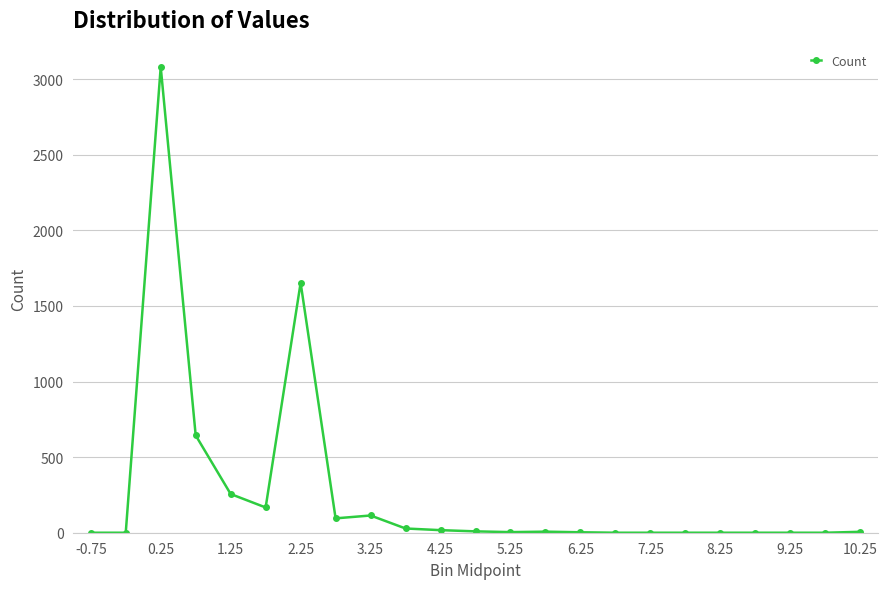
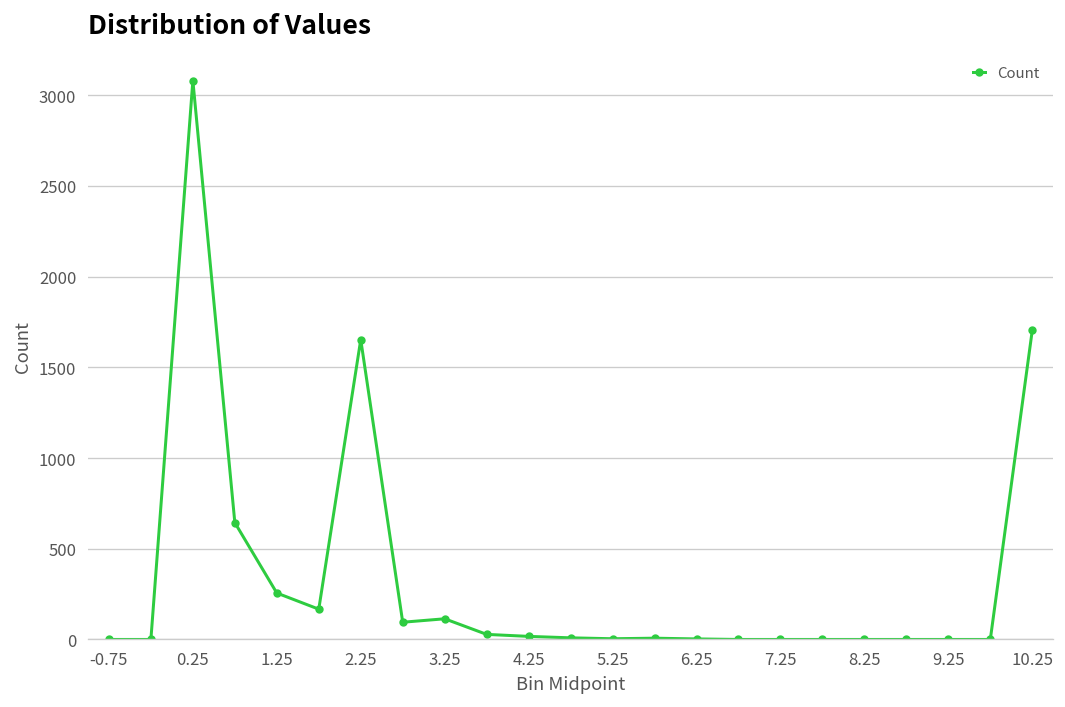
10.25: 10 -> 1710
